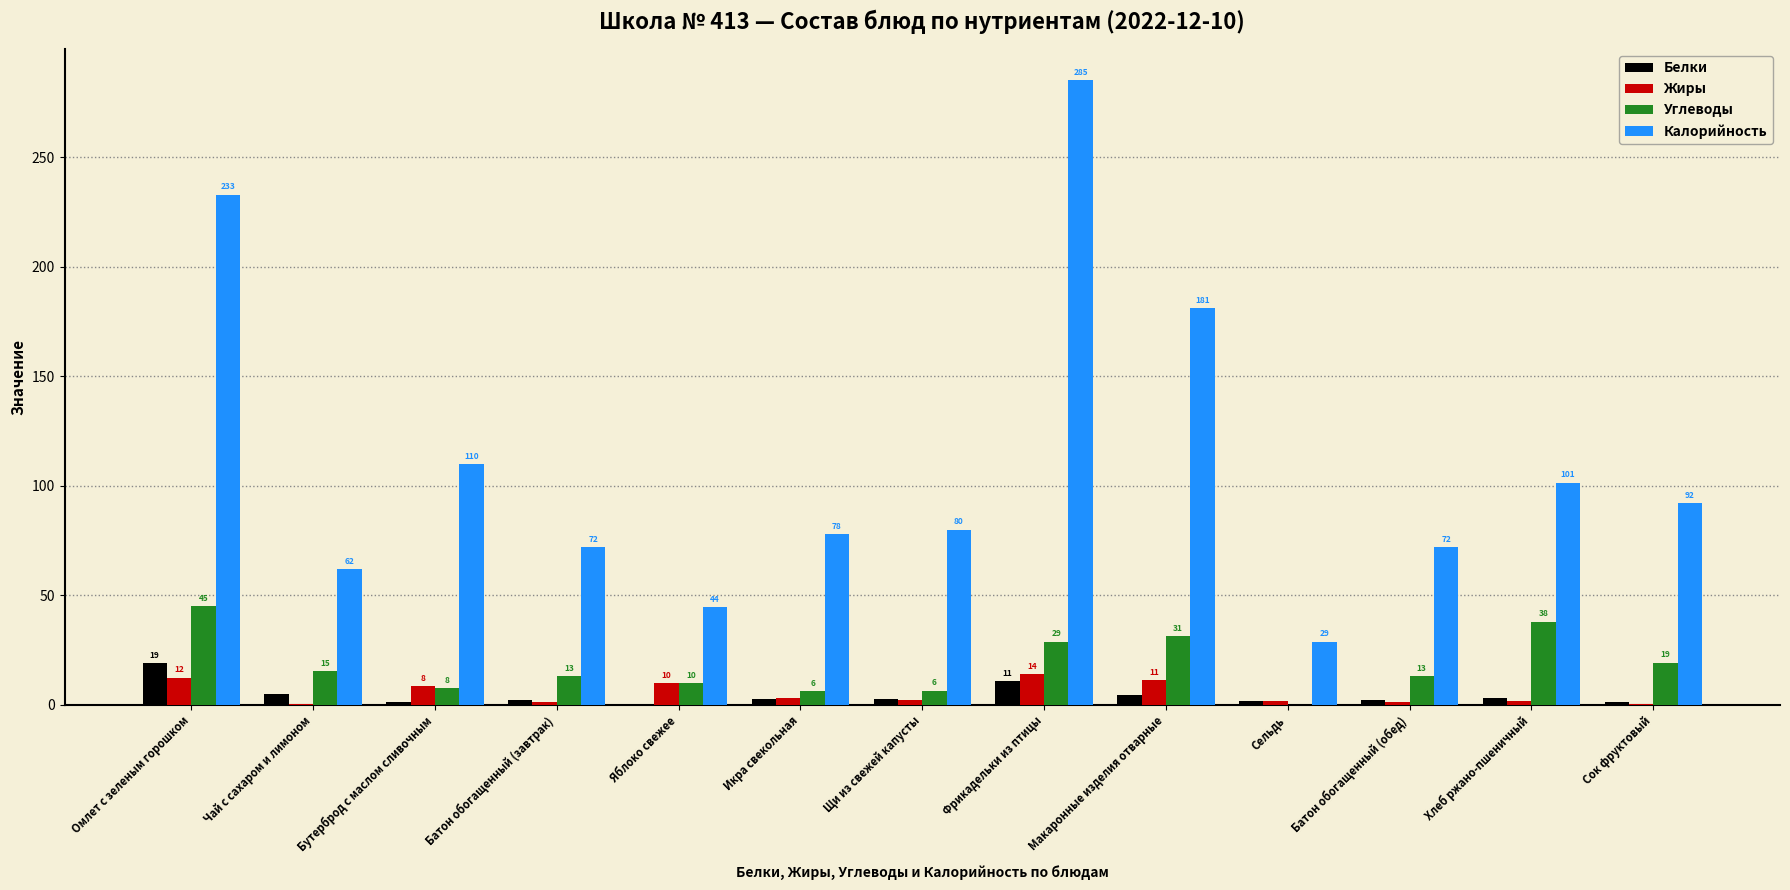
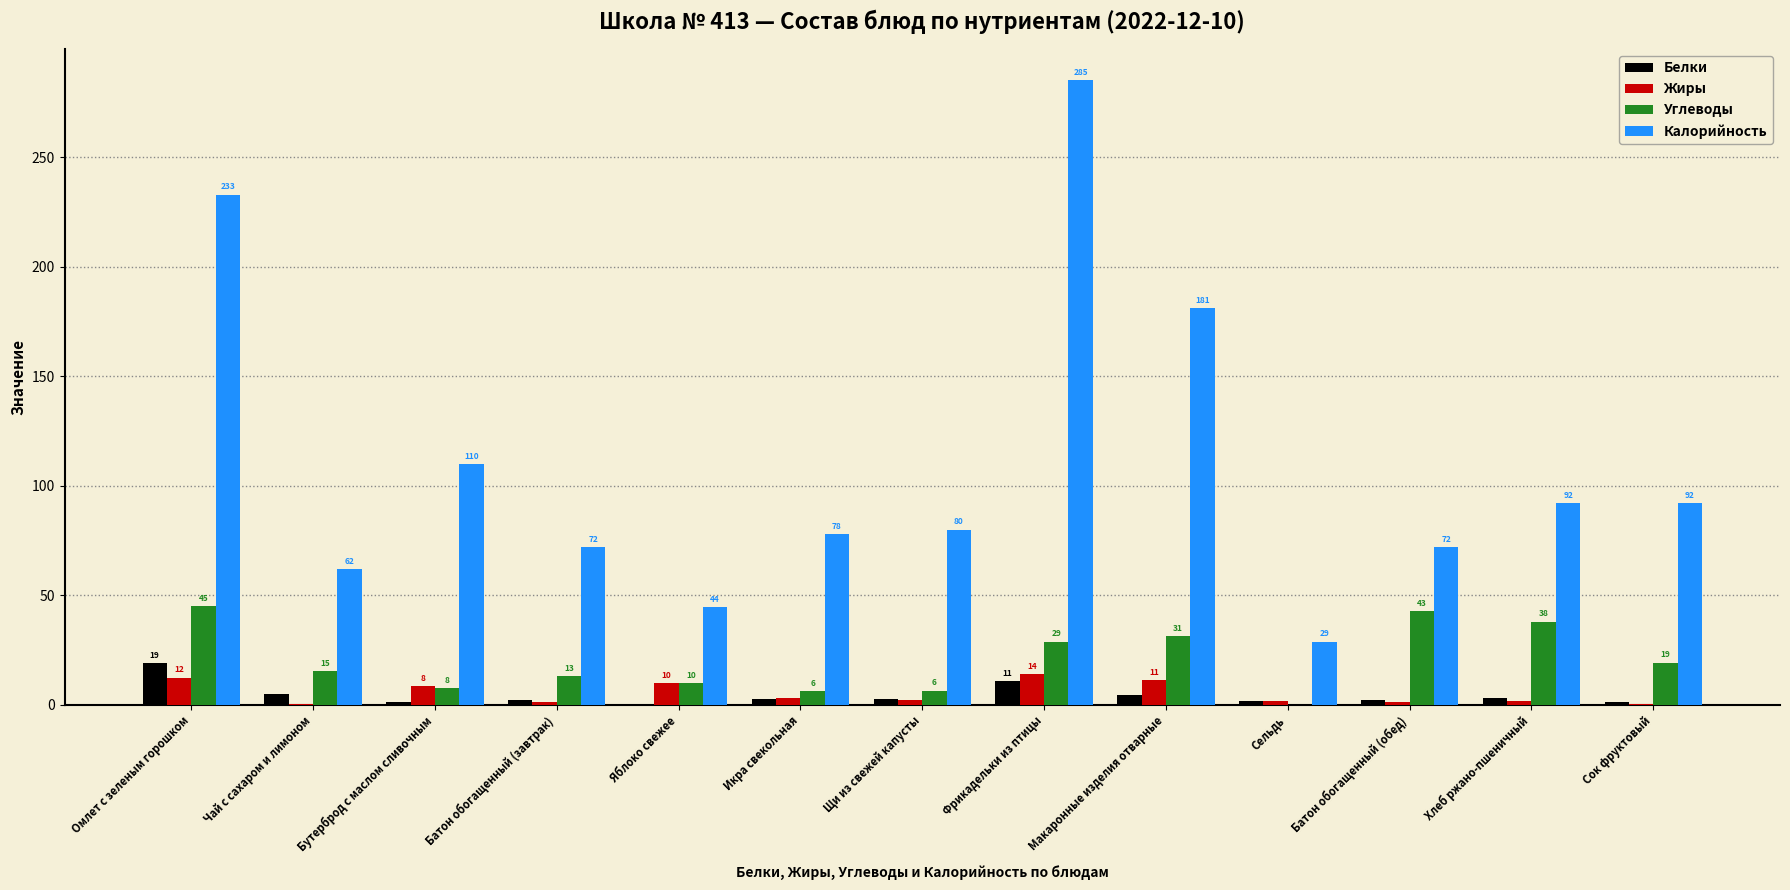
Углеводы, Батон обогащенный (обед): 13 -> 43
Калорийность, Хлеб ржано-пшеничный: 101 -> 92
